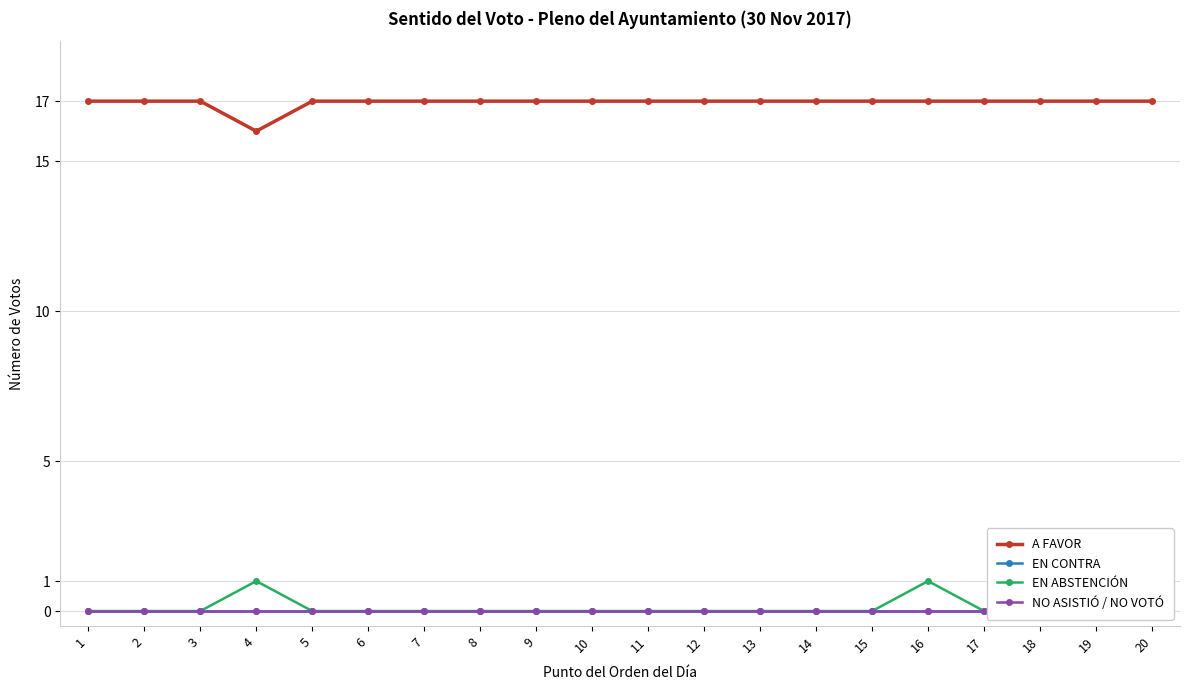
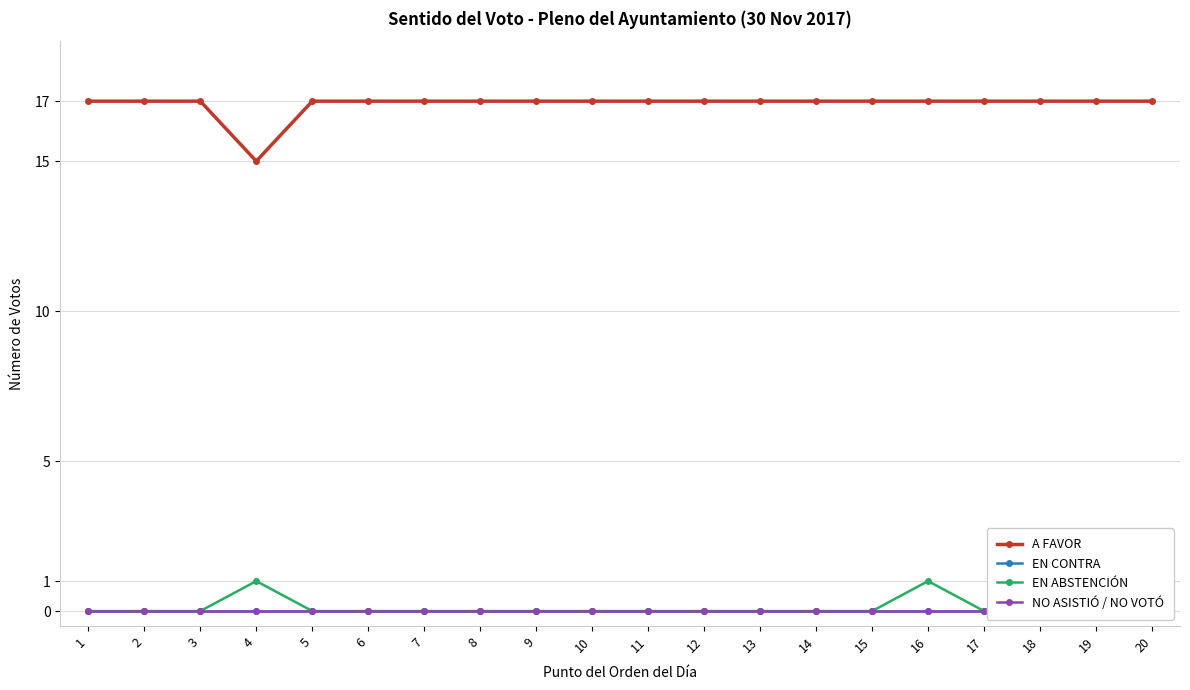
A FAVOR, 4: 16 -> 15
